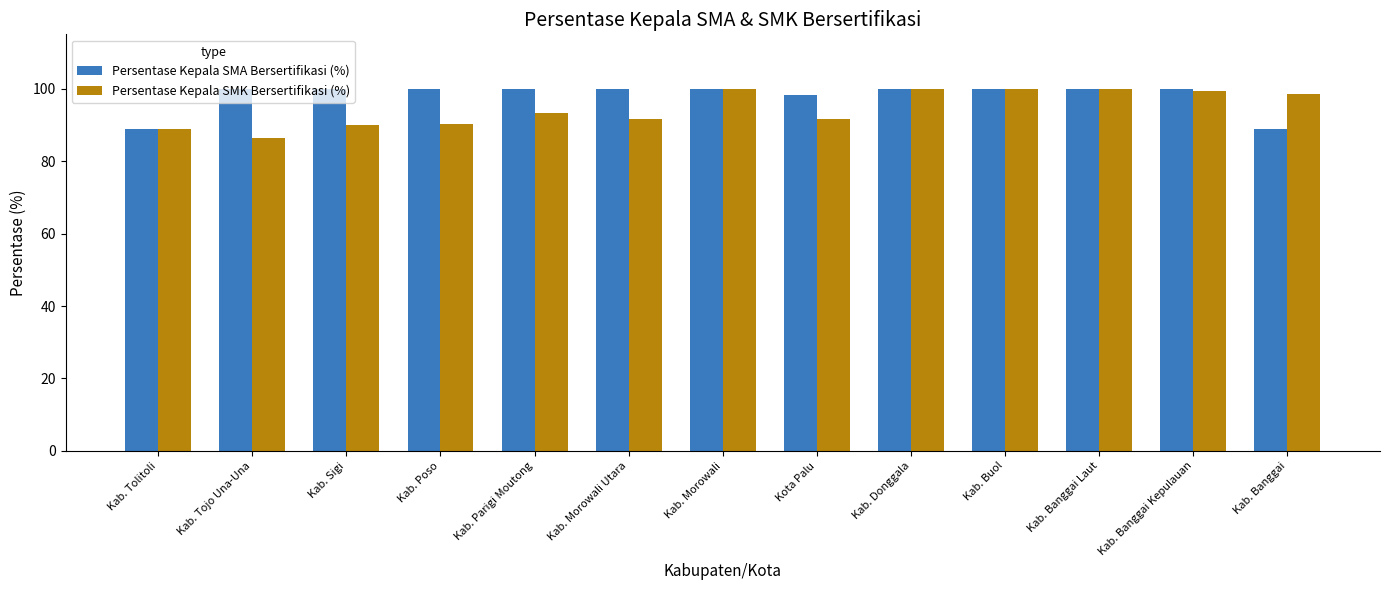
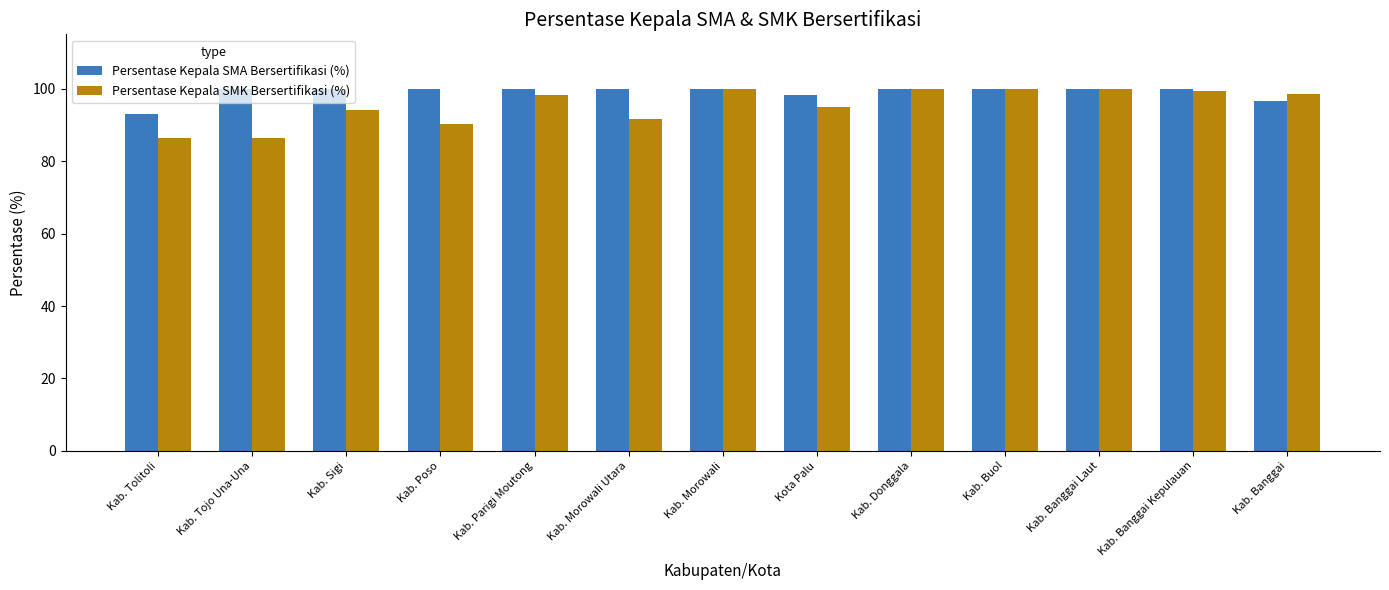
Persentase Kepala SMA Bersertifikasi (%), Kab. Tolitoli: 89 -> 93
Persentase Kepala SMK Bersertifikasi (%), Kab. Tolitoli: 89 -> 86
Persentase Kepala SMK Bersertifikasi (%), Kab. Sigi: 90 -> 94
Persentase Kepala SMK Bersertifikasi (%), Kab. Parigi Moutong: 93 -> 98
Persentase Kepala SMK Bersertifikasi (%), Kota Palu: 92 -> 95
Persentase Kepala SMA Bersertifikasi (%), Kab. Banggai: 89 -> 97
